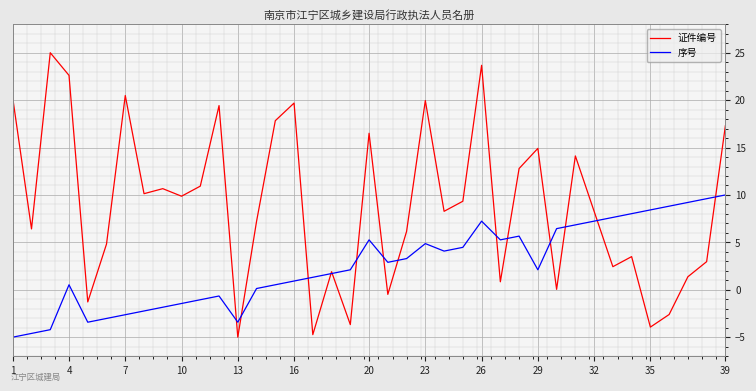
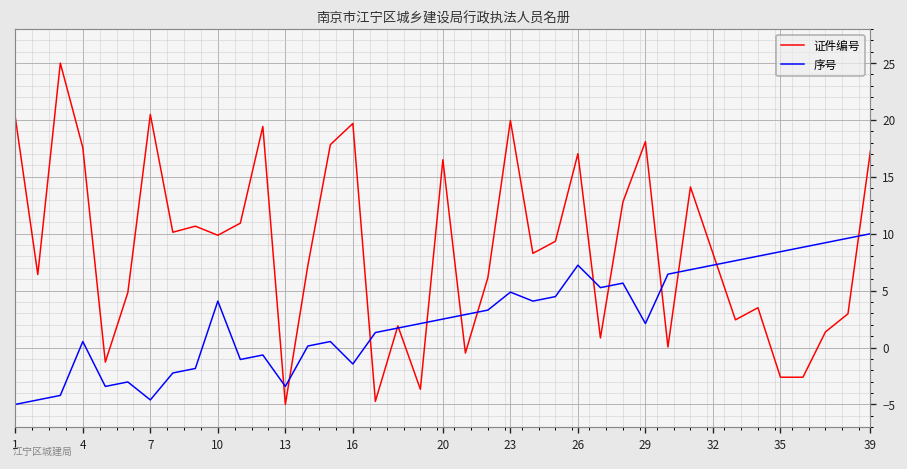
证件编号, 4: 23 -> 18
序号, 7: -3 -> -5
序号, 10: -1 -> 4
序号, 16: 1 -> -1
序号, 20: 5 -> 3
证件编号, 26: 24 -> 17
证件编号, 29: 15 -> 18
证件编号, 35: -4 -> -3
